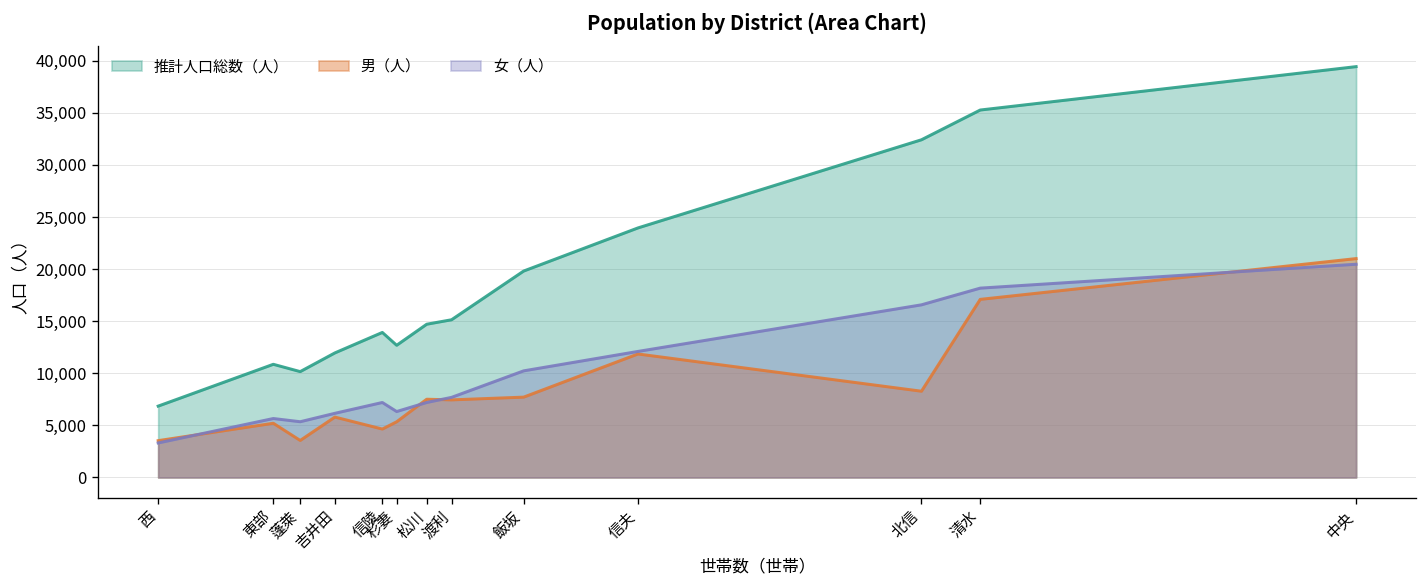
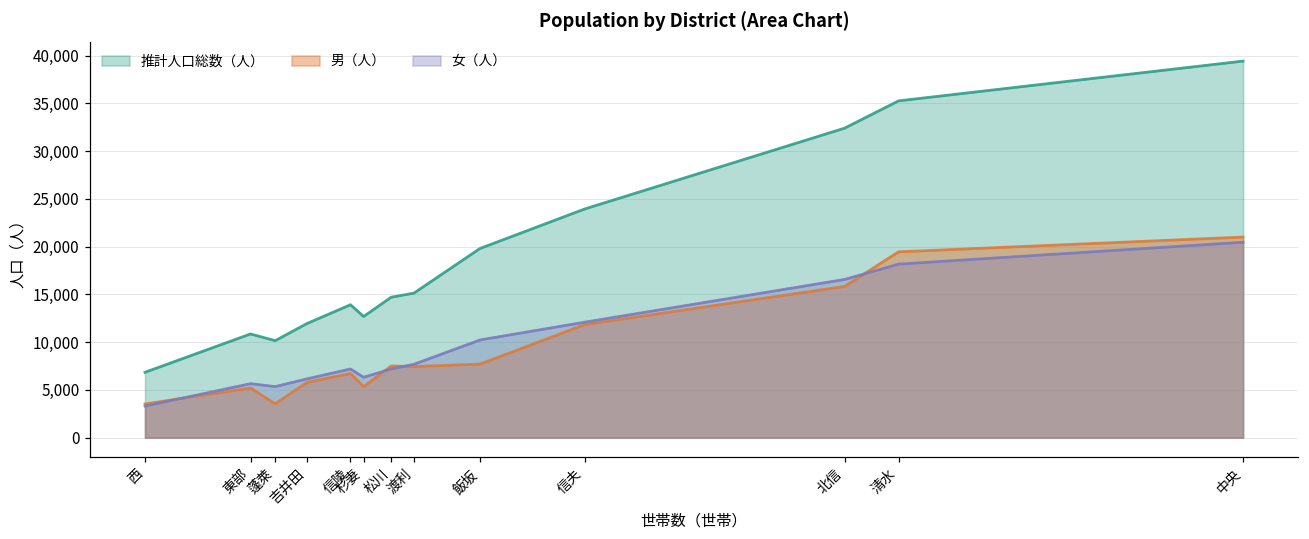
男（人）, 信陵: 5,000 -> 7,000
男（人）, 北信: 8,000 -> 16,000
男（人）, 清水: 17,000 -> 19,000
